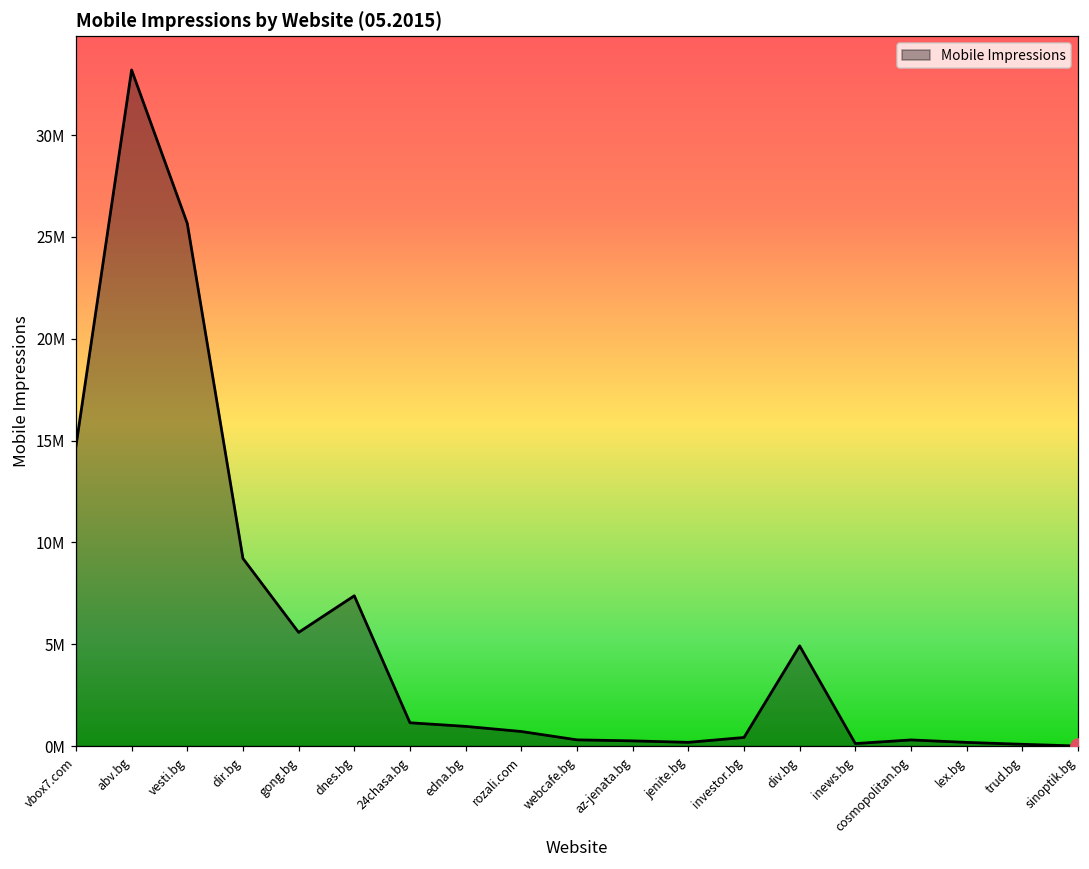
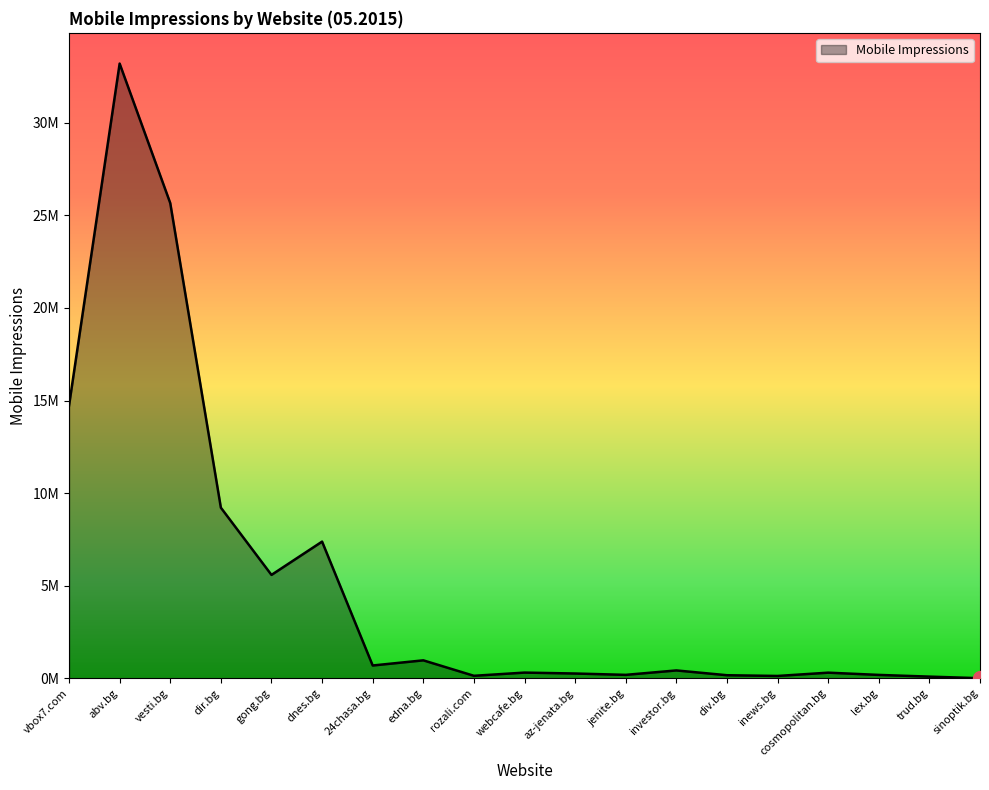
Mobile Impressions, 24chasa.bg: 1100000 -> 700000
Mobile Impressions, rozali.com: 700000 -> 100000
Mobile Impressions, div.bg: 4900000 -> 200000
